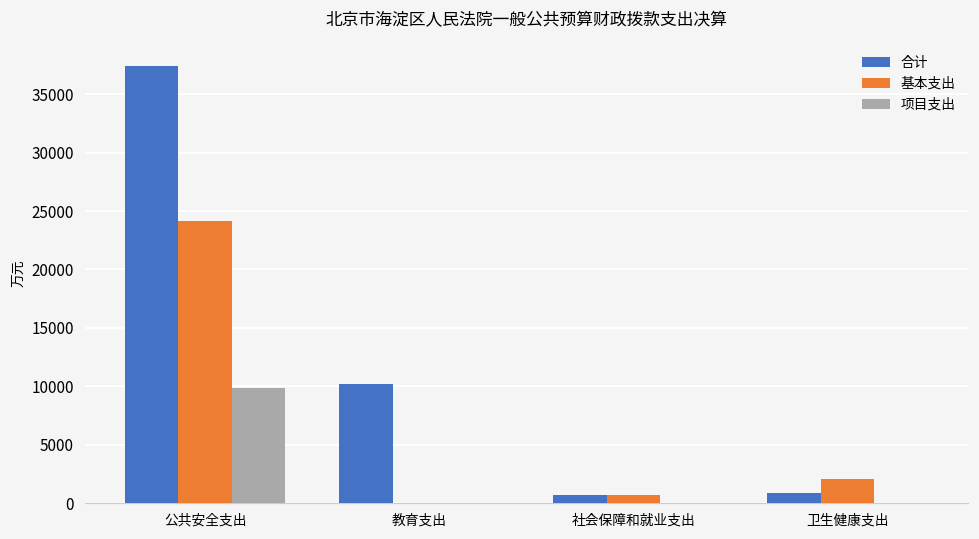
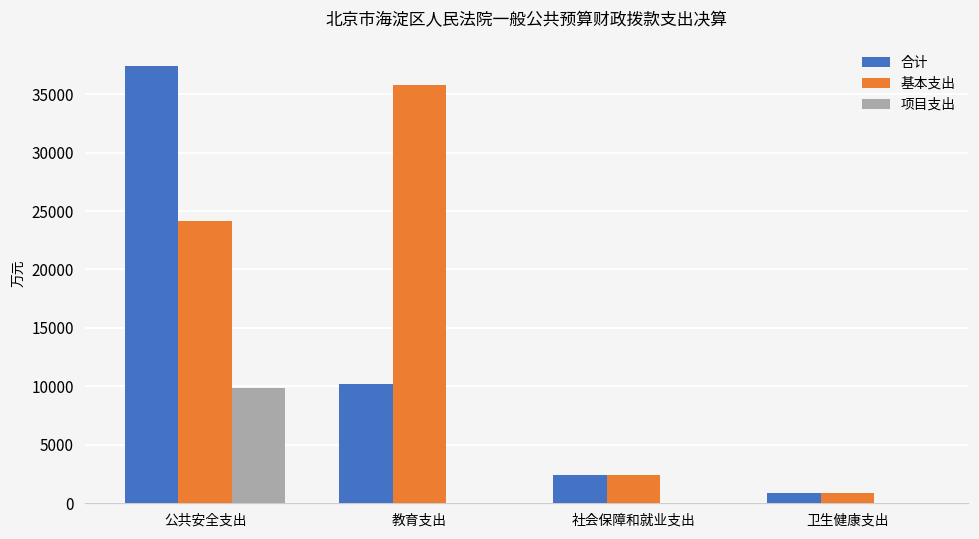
基本支出, 教育支出: 0 -> 35800
合计, 社会保障和就业支出: 700 -> 2400
基本支出, 社会保障和就业支出: 700 -> 2400
基本支出, 卫生健康支出: 2100 -> 900
